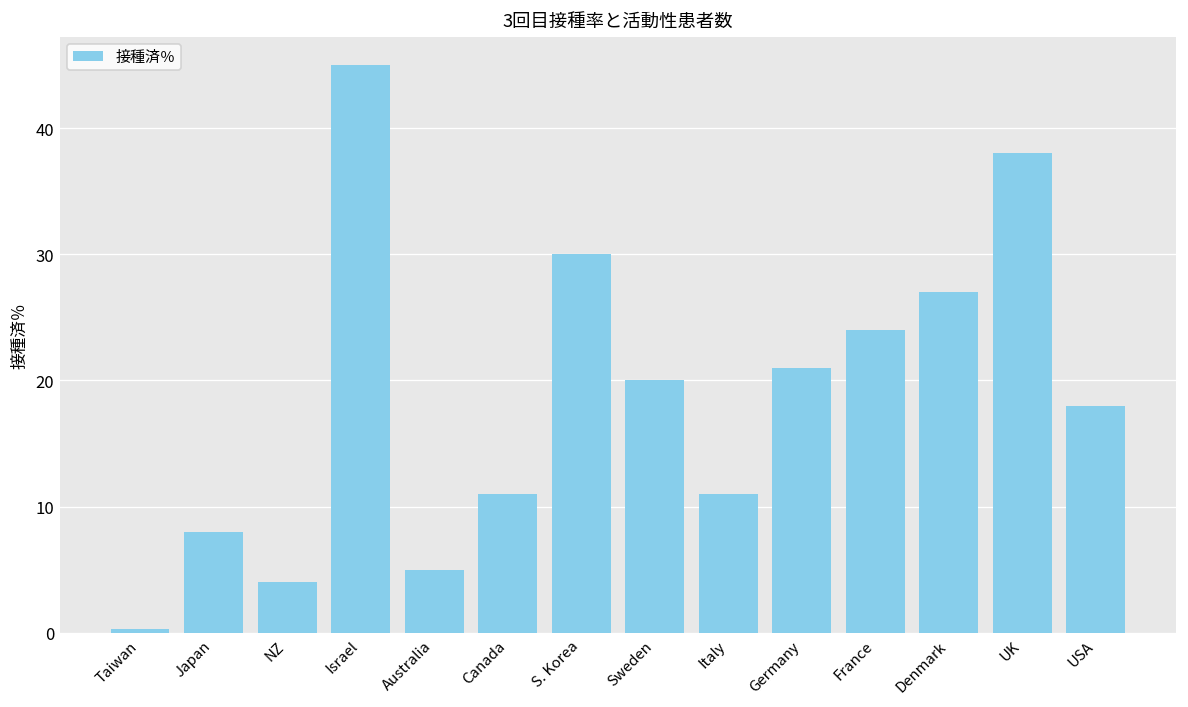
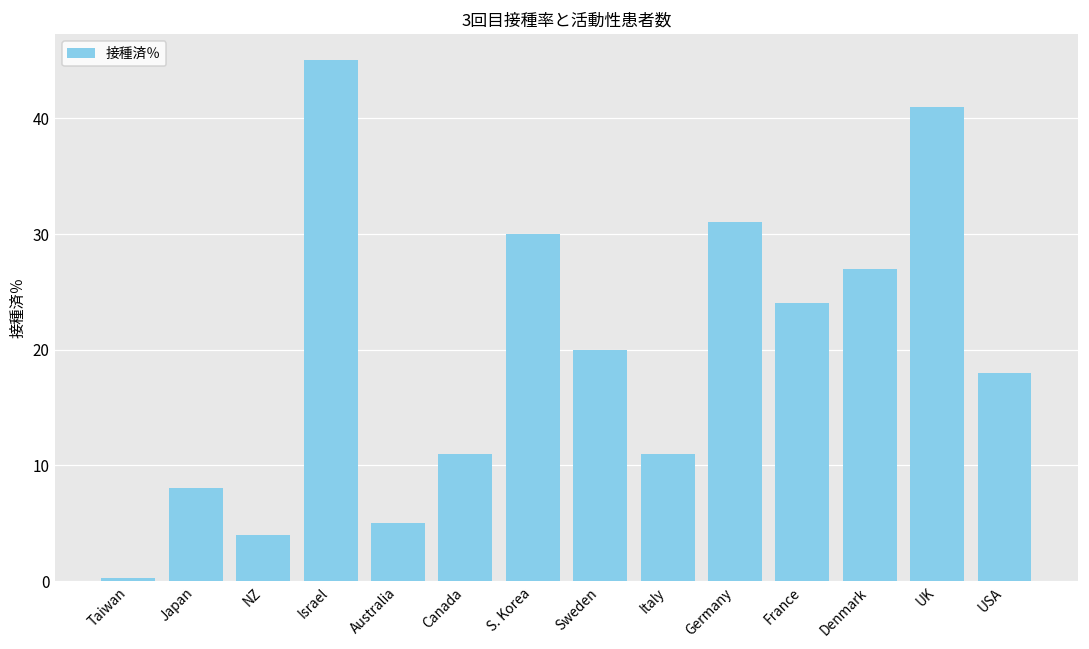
Germany: 21 -> 31
UK: 38 -> 41
